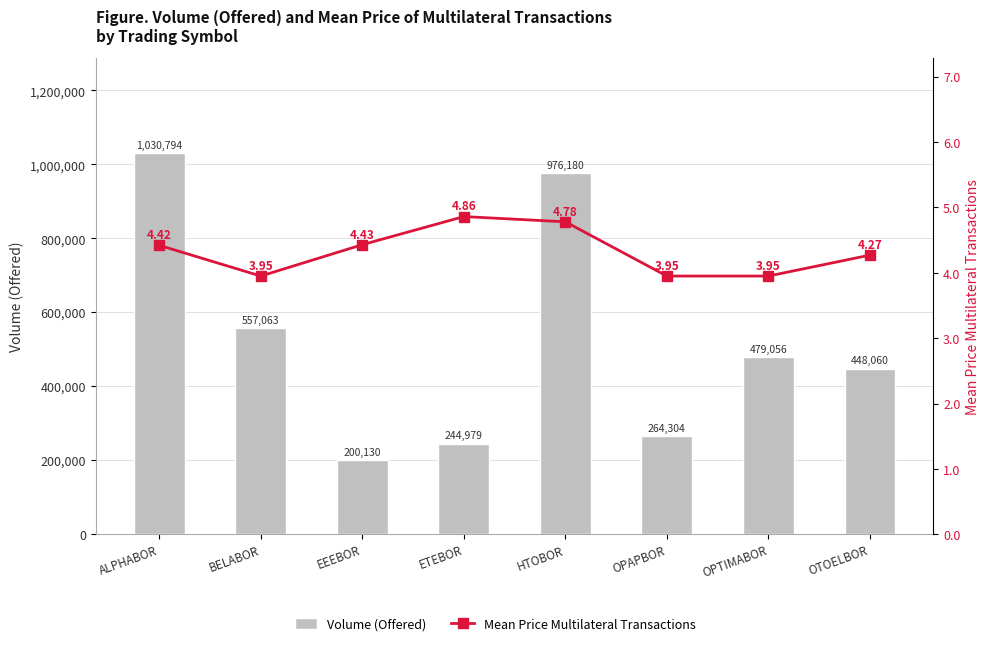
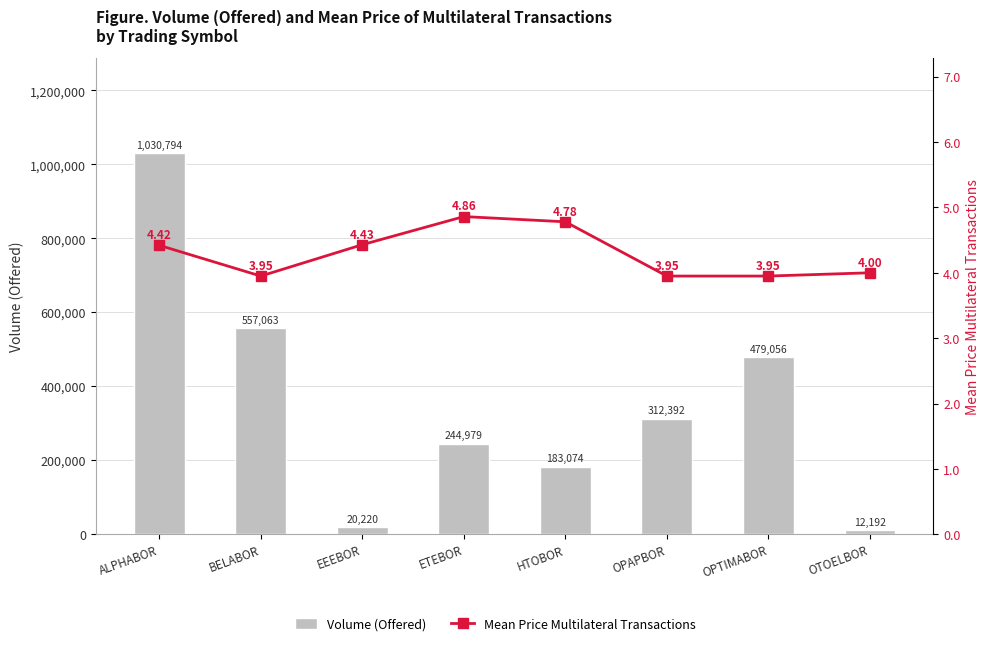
Volume (Offered), EEEBOR: 200,130 -> 20,220
Volume (Offered), HTOBOR: 976,180 -> 183,074
Volume (Offered), OPAPBOR: 264,304 -> 312,392
Volume (Offered), OTOELBOR: 448,060 -> 12,192
Mean Price Multilateral Transactions, OTOELBOR: 4.27 -> 4.00
